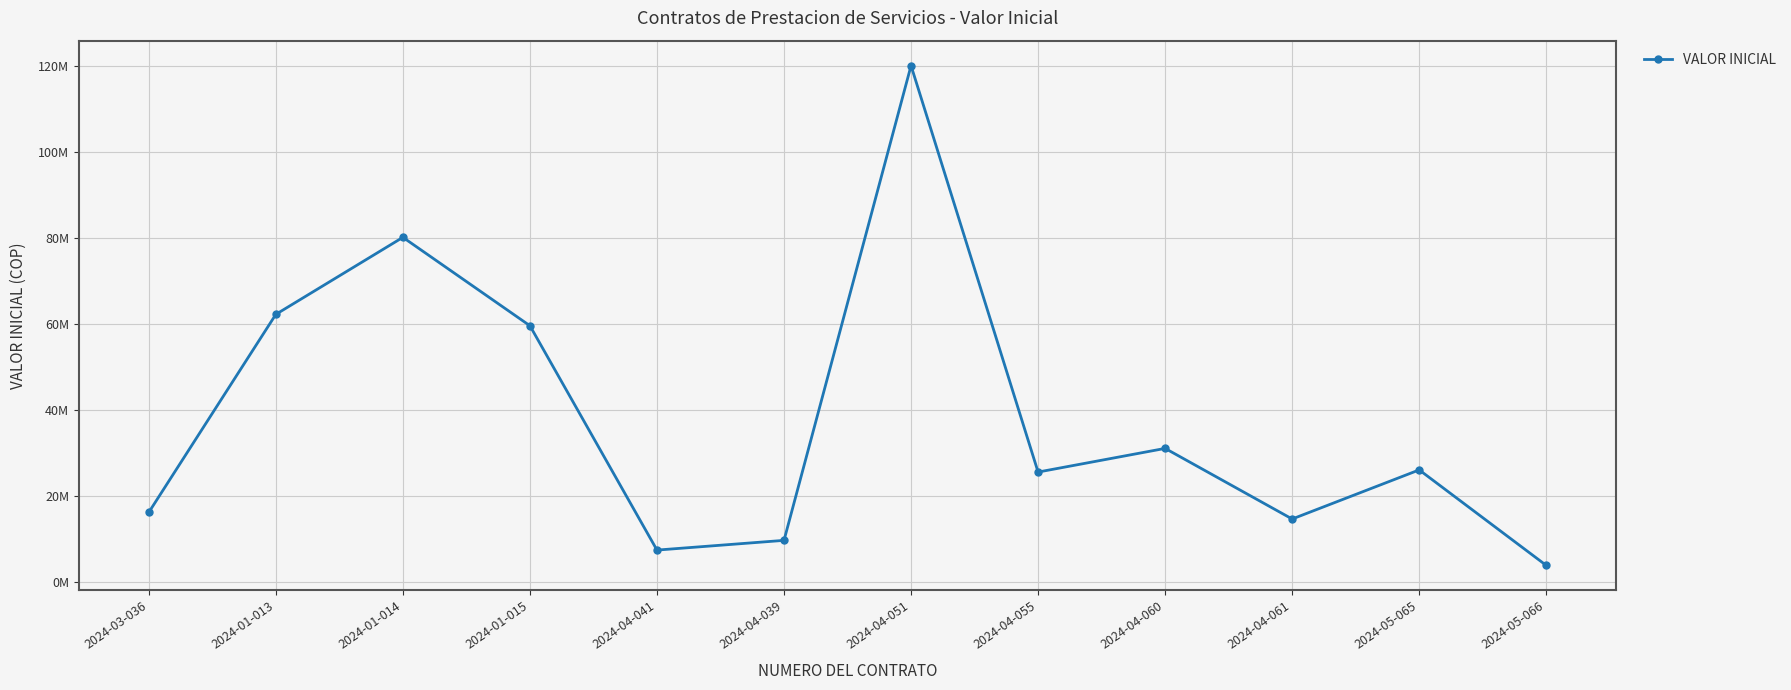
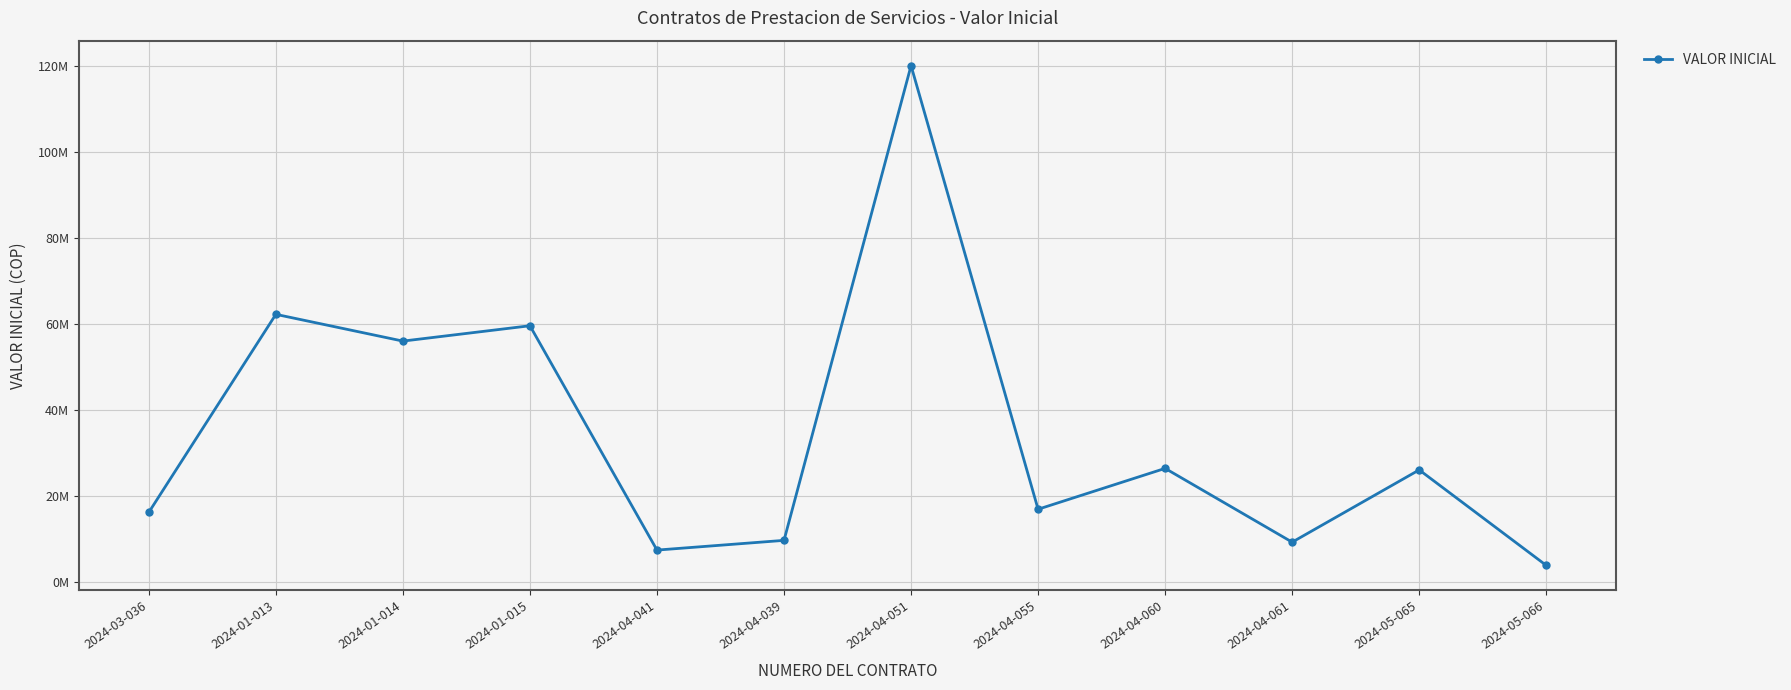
2024-01-014: 80000000 -> 56000000
2024-04-055: 26000000 -> 17000000
2024-04-060: 31000000 -> 26000000
2024-04-061: 15000000 -> 9000000
